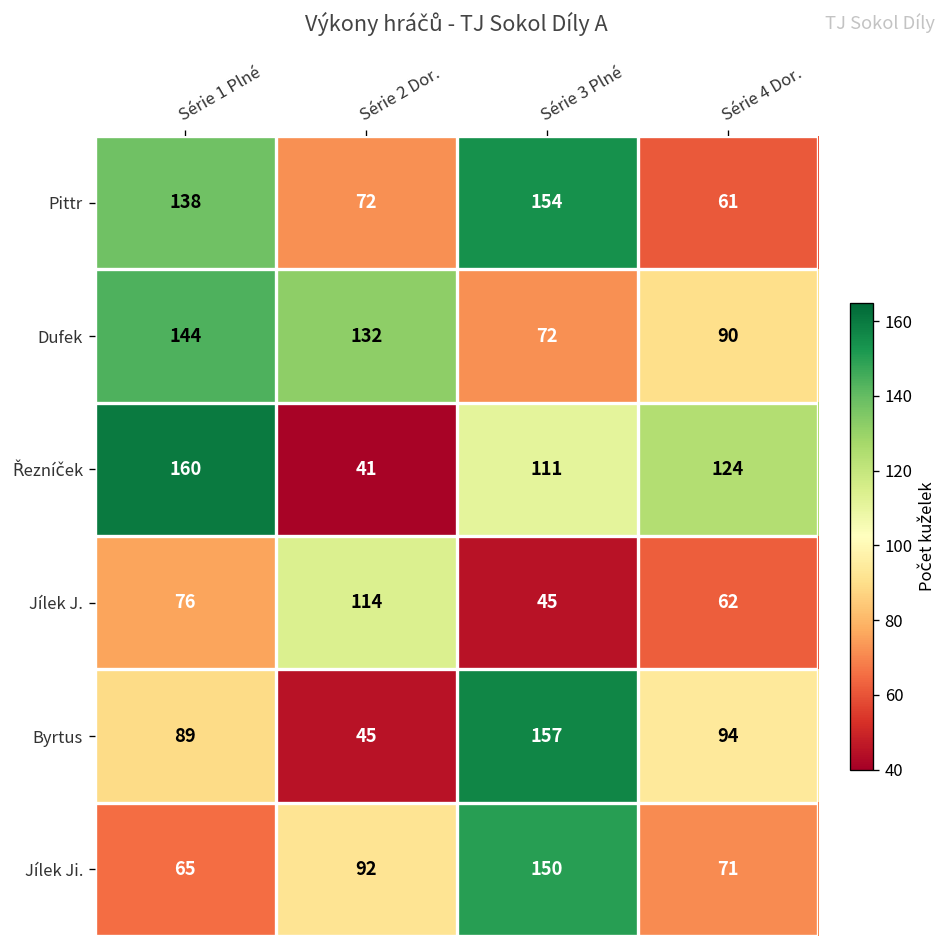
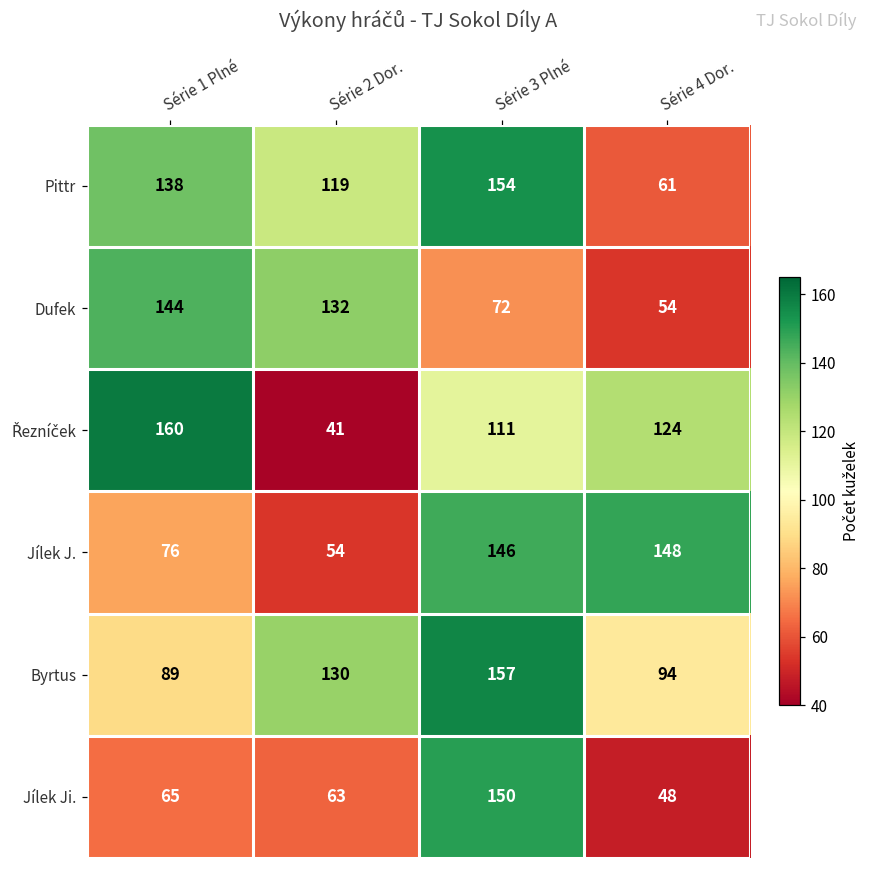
Pittr, Série 2 Dor.: 72 -> 119
Dufek, Série 4 Dor.: 90 -> 54
Jílek J., Série 2 Dor.: 114 -> 54
Jílek J., Série 3 Plné: 45 -> 146
Jílek J., Série 4 Dor.: 62 -> 148
Byrtus, Série 2 Dor.: 45 -> 130
Jílek Ji., Série 2 Dor.: 92 -> 63
Jílek Ji., Série 4 Dor.: 71 -> 48
